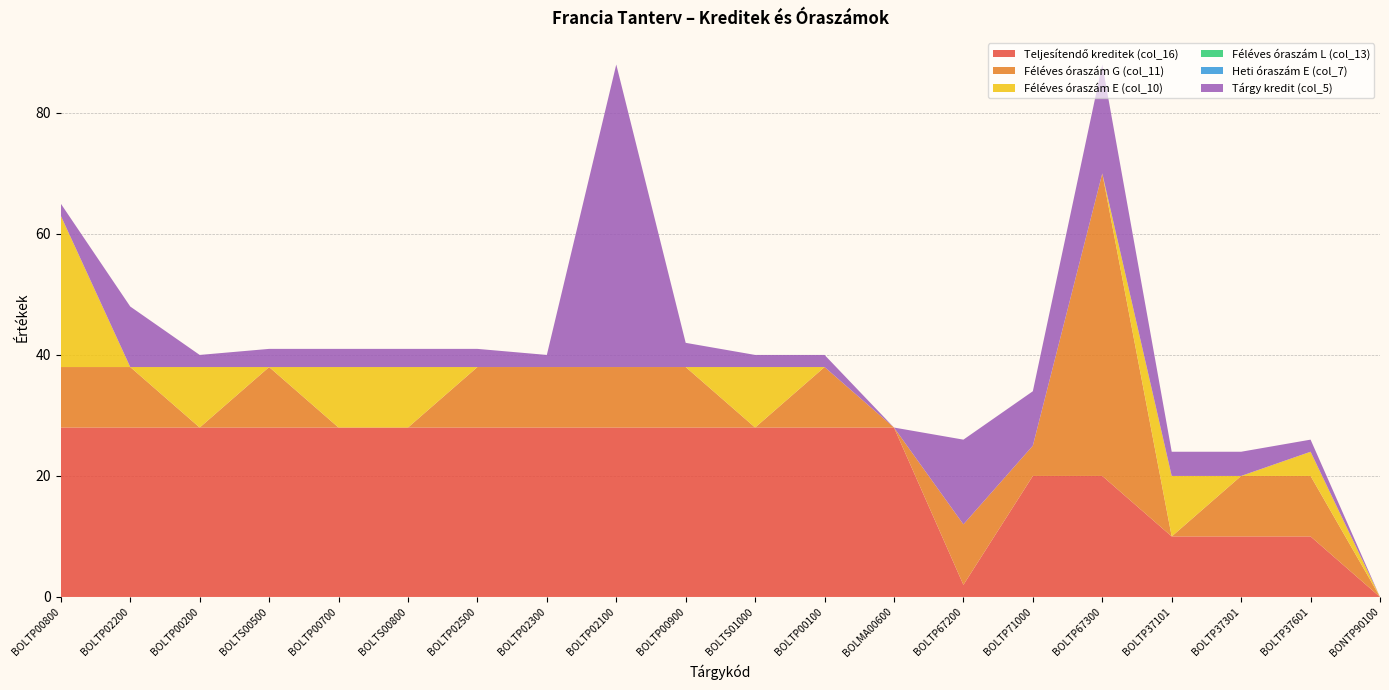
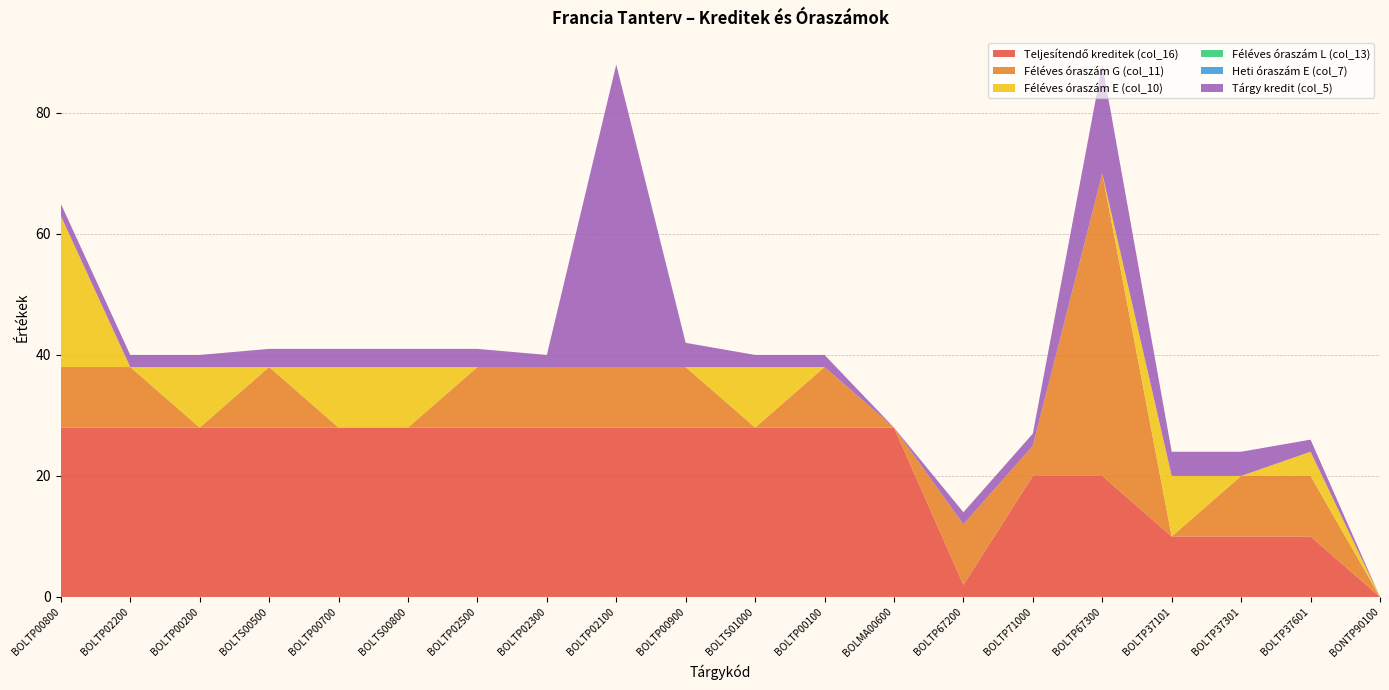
Tárgy kredit (col_5), BOLTP02200: 10 -> 2
Tárgy kredit (col_5), BOLTP67200: 14 -> 2
Tárgy kredit (col_5), BOLTP71000: 9 -> 2
